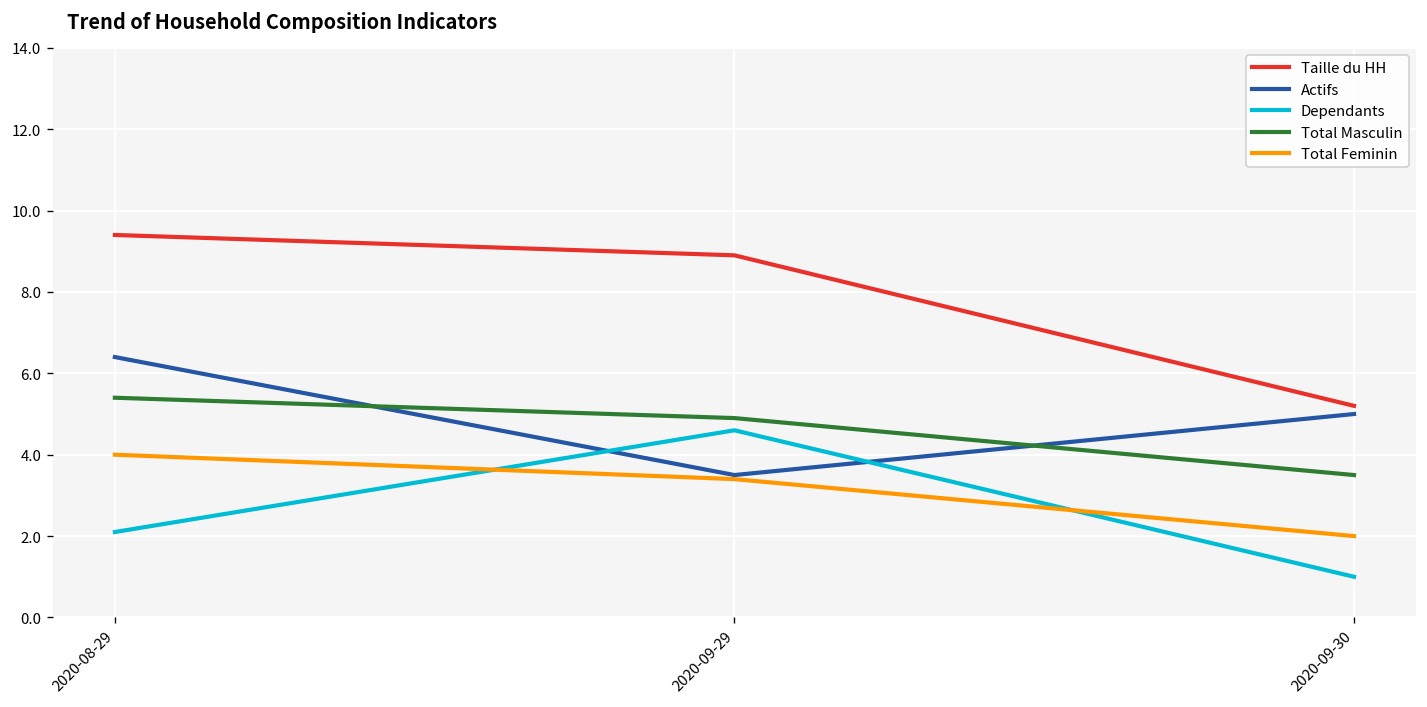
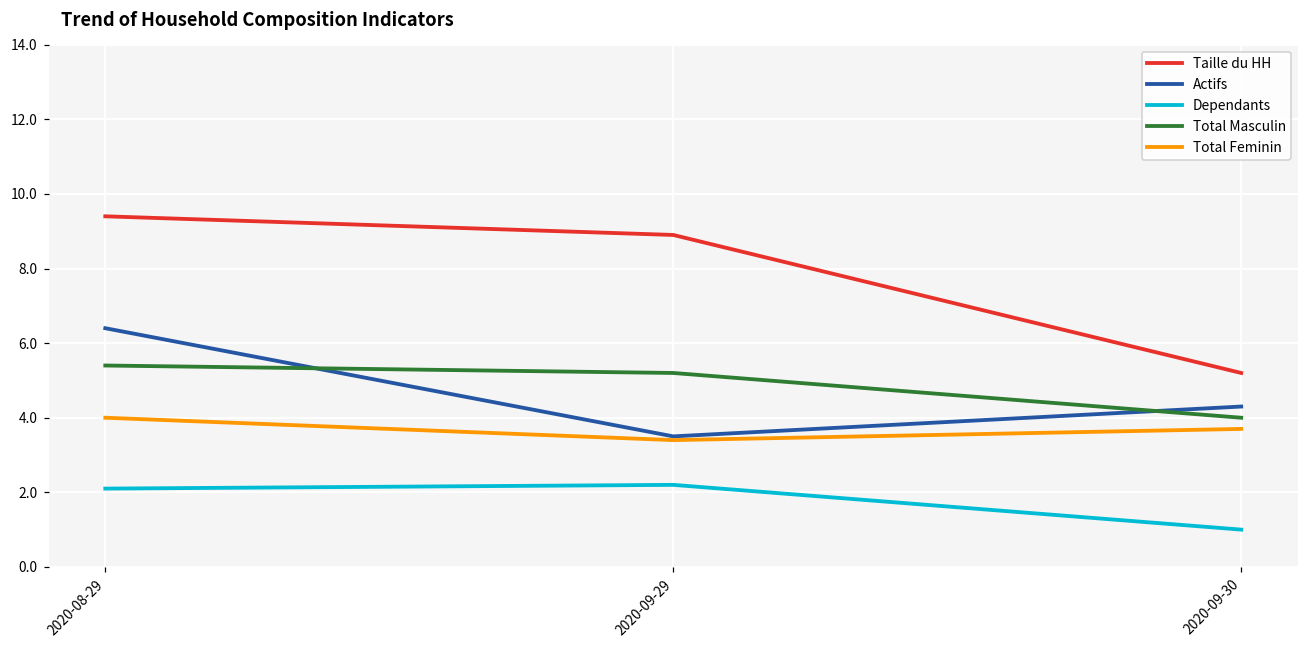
Dependants, 2020-09-29: 4.6 -> 2.2
Total Masculin, 2020-09-29: 4.9 -> 5.2
Actifs, 2020-09-30: 5.0 -> 4.3
Total Masculin, 2020-09-30: 3.5 -> 4.0
Total Feminin, 2020-09-30: 2.0 -> 3.7
